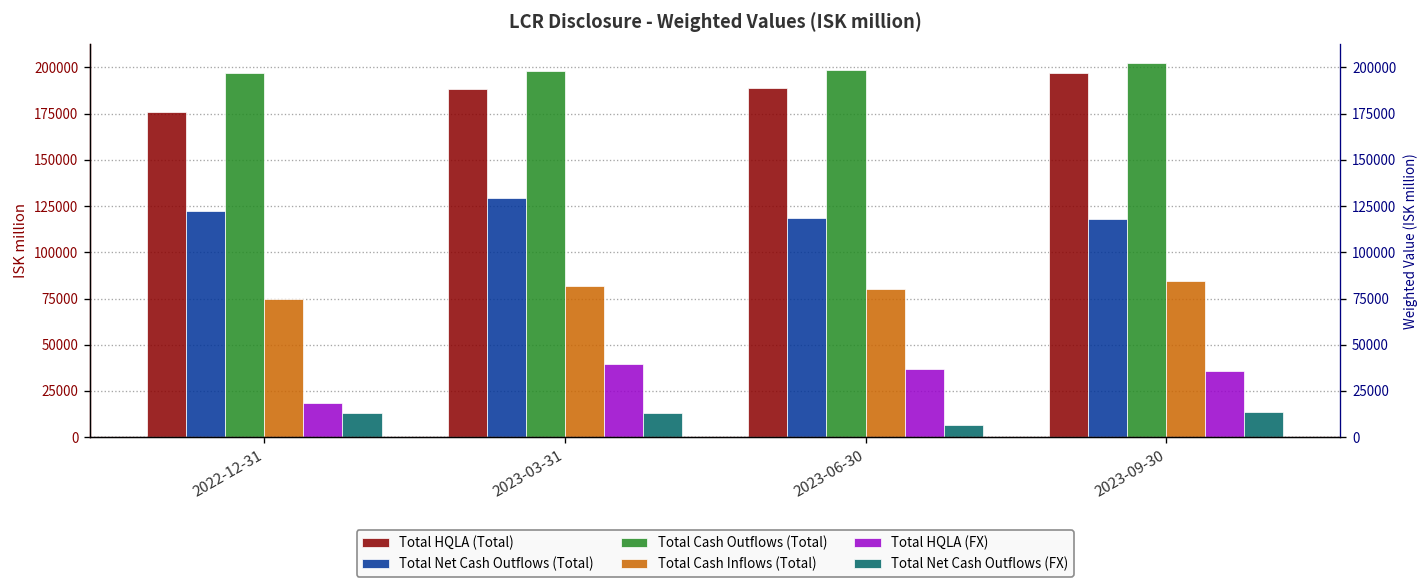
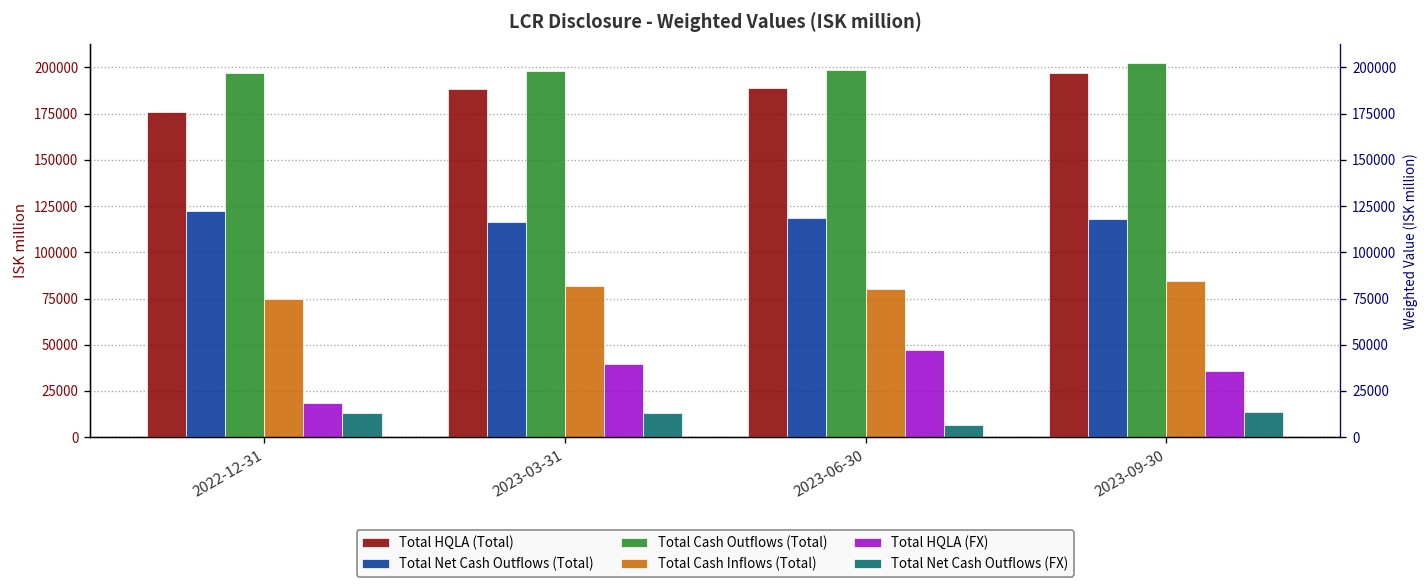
Total Net Cash Outflows (Total), 2023-03-31: 129000 -> 116000
Total HQLA (FX), 2023-06-30: 37000 -> 47000
